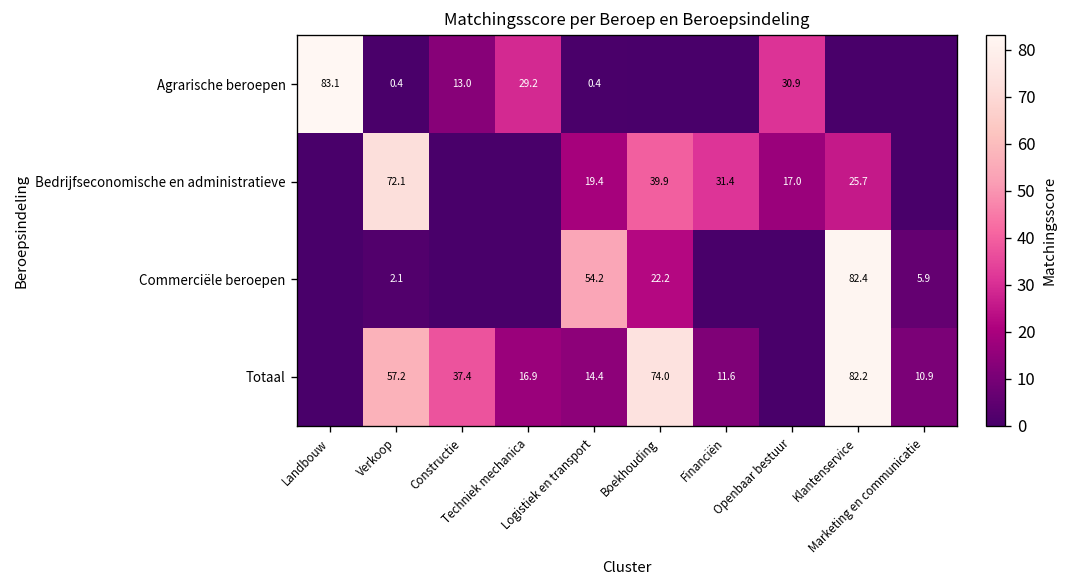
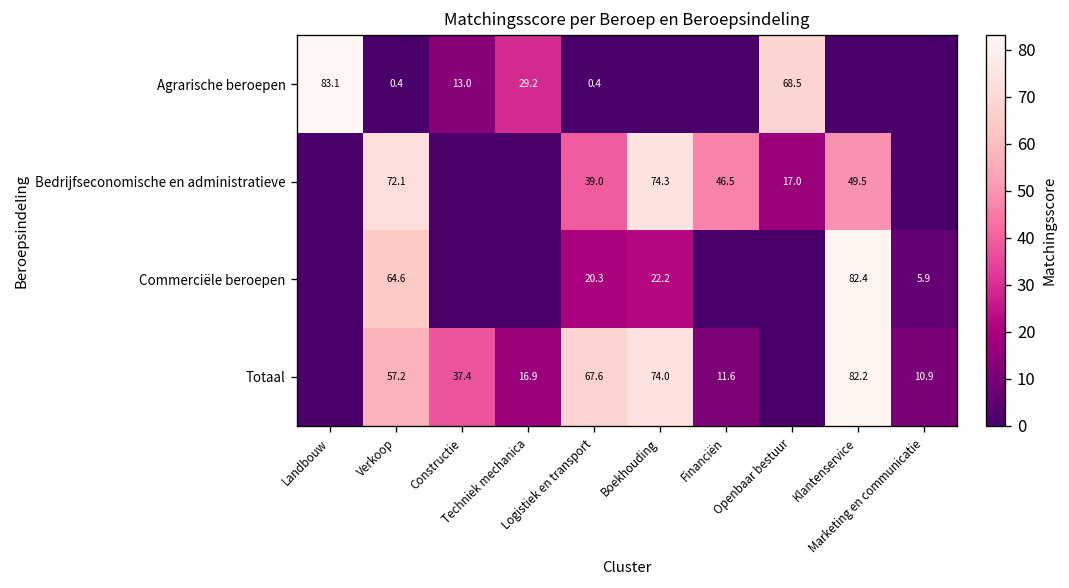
Agrarische beroepen, Openbaar bestuur: 30.9 -> 68.5
Bedrijfseconomische en administratieve, Logistiek en transport: 19.4 -> 39.0
Bedrijfseconomische en administratieve, Boekhouding: 39.9 -> 74.3
Bedrijfseconomische en administratieve, Financiën: 31.4 -> 46.5
Bedrijfseconomische en administratieve, Klantenservice: 25.7 -> 49.5
Commerciële beroepen, Verkoop: 2.1 -> 64.6
Commerciële beroepen, Logistiek en transport: 54.2 -> 20.3
Totaal, Logistiek en transport: 14.4 -> 67.6
